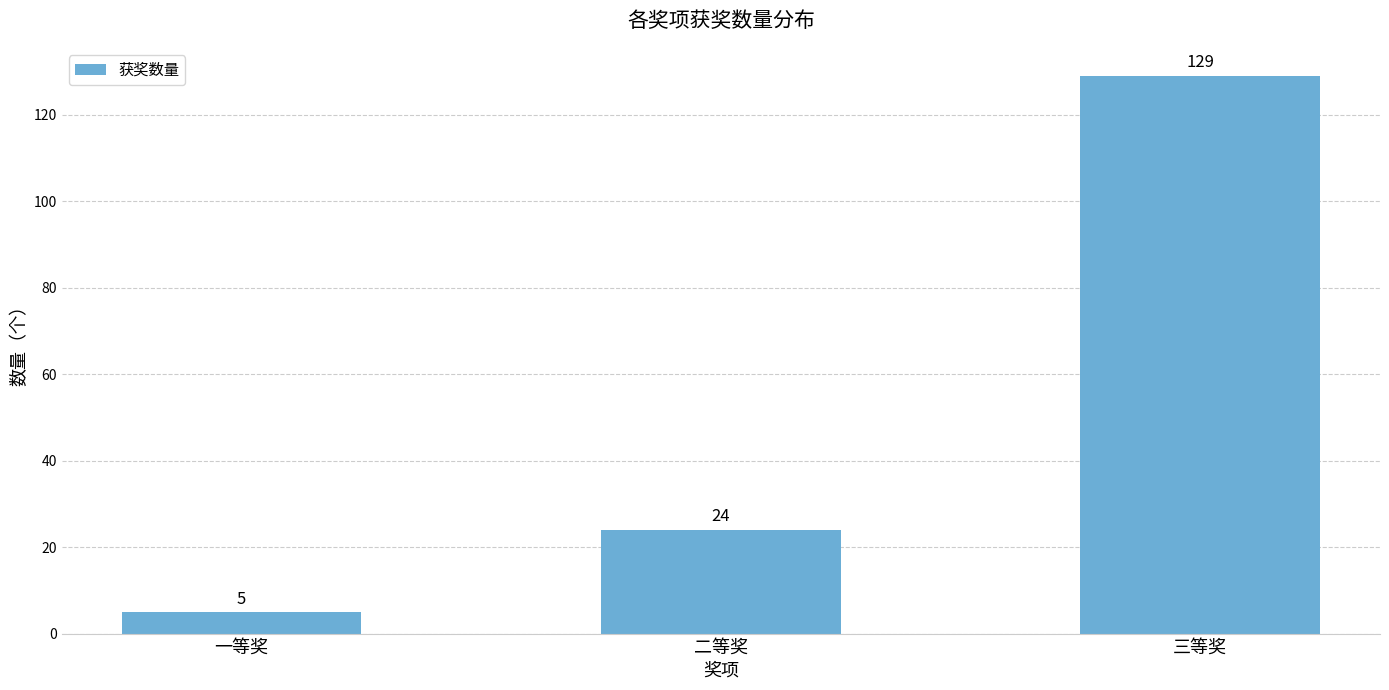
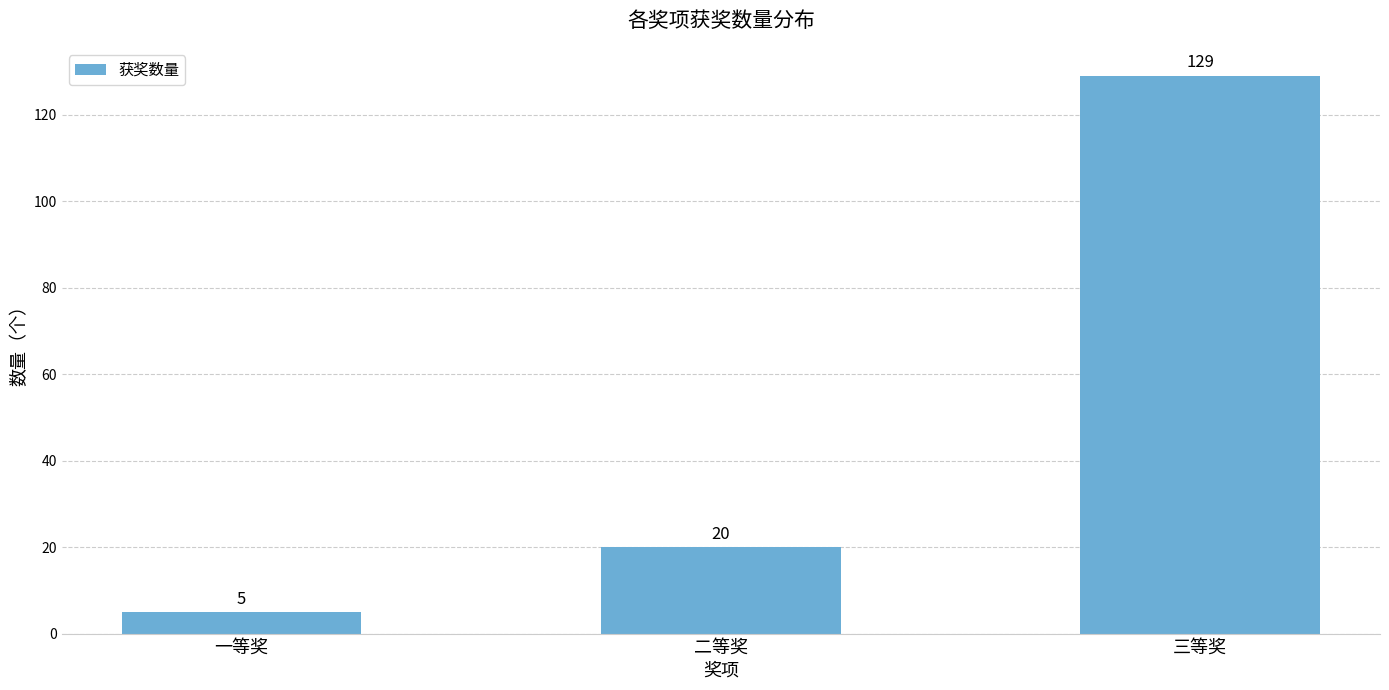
二等奖: 24 -> 20
